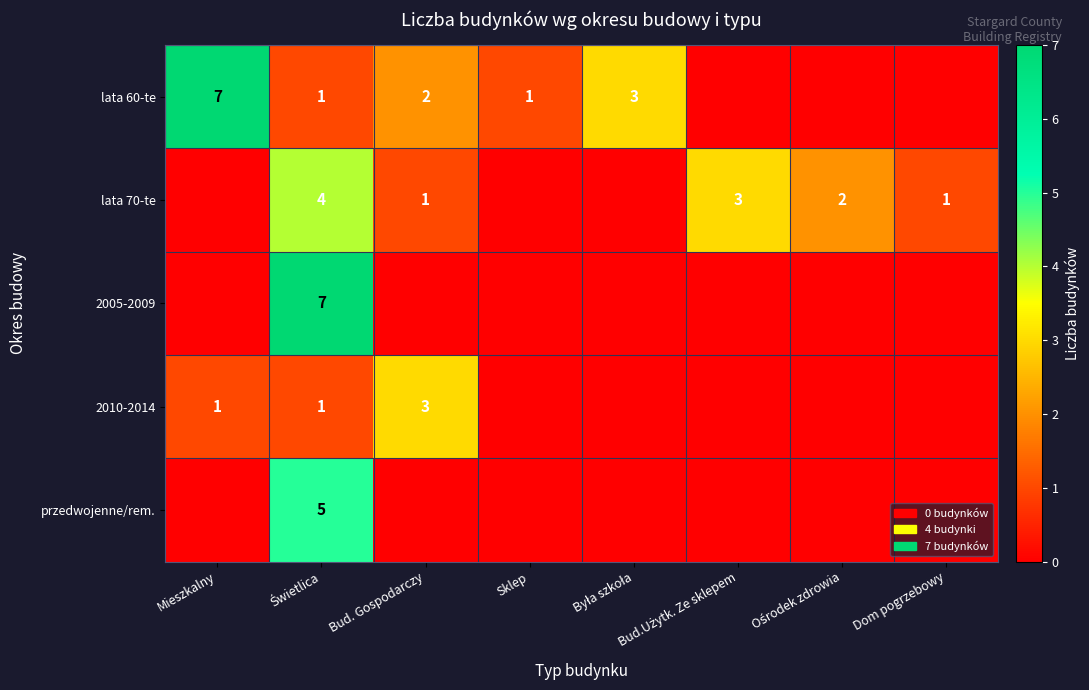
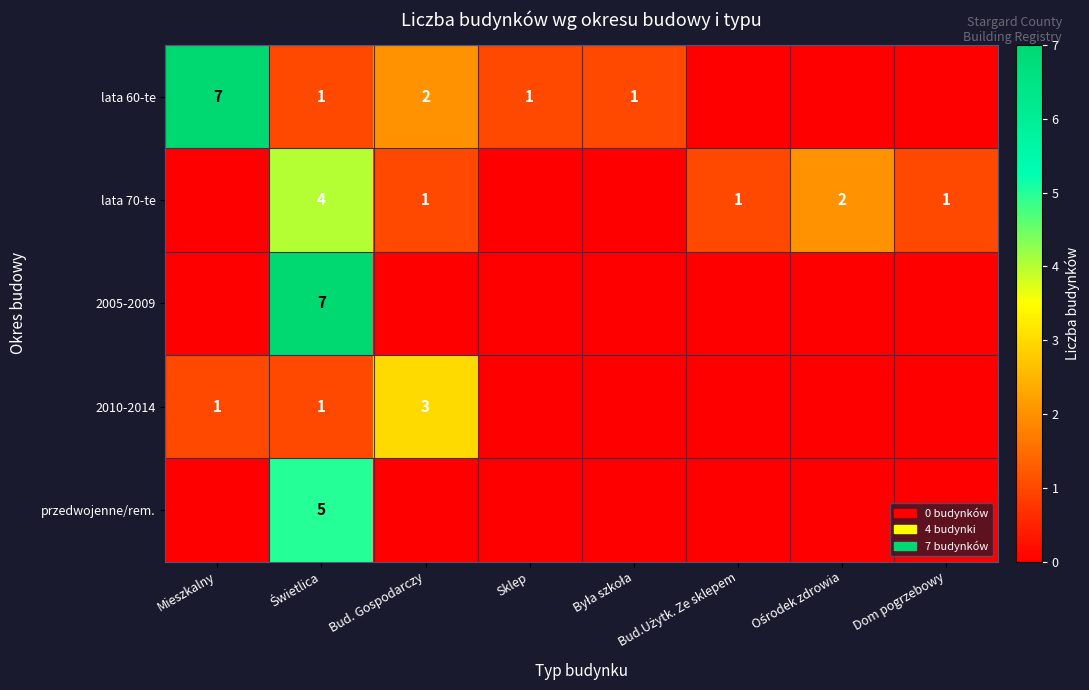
lata 60-te, Była szkoła: 3 -> 1
lata 70-te, Bud.Użytk. Ze sklepem: 3 -> 1
